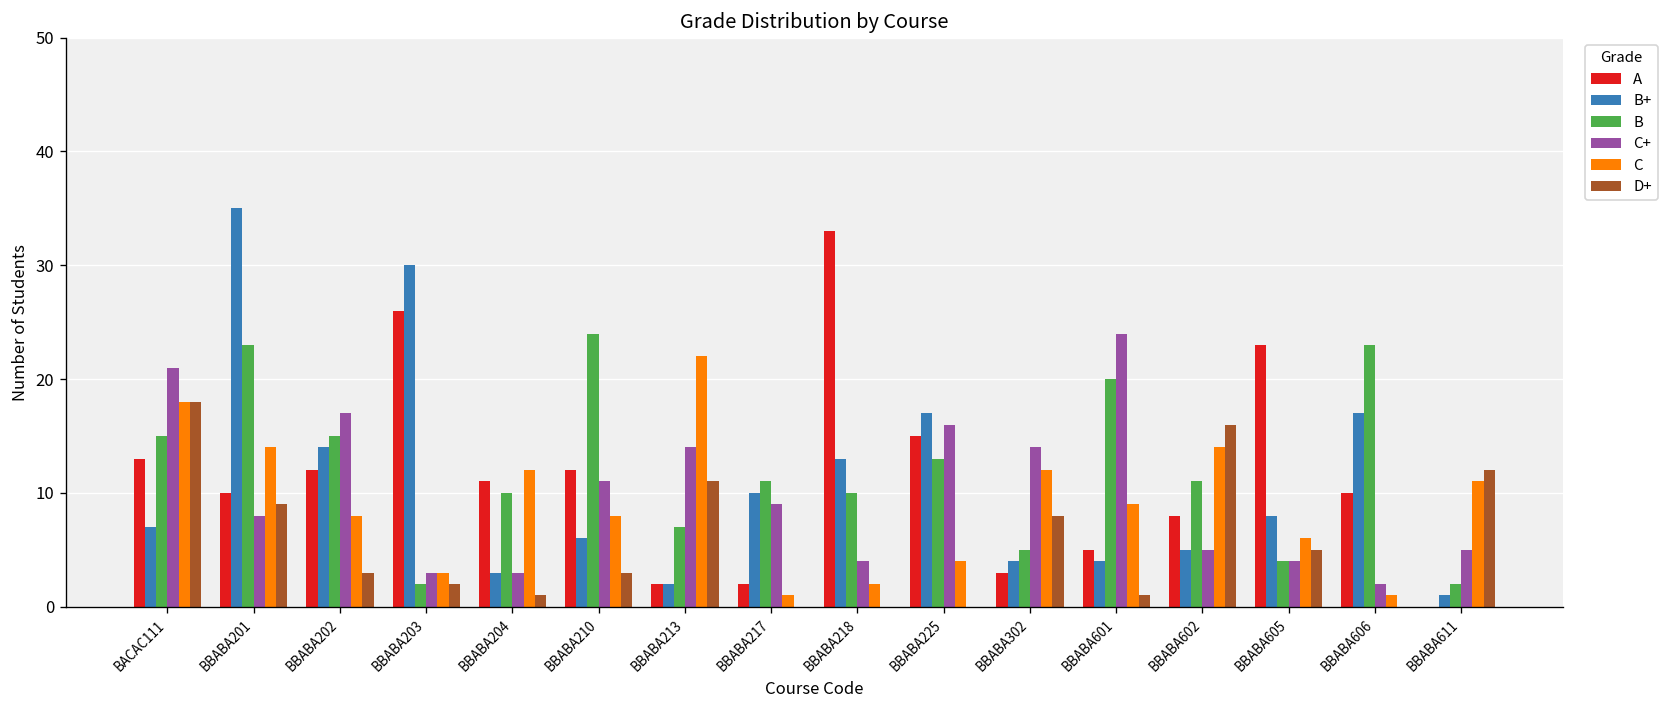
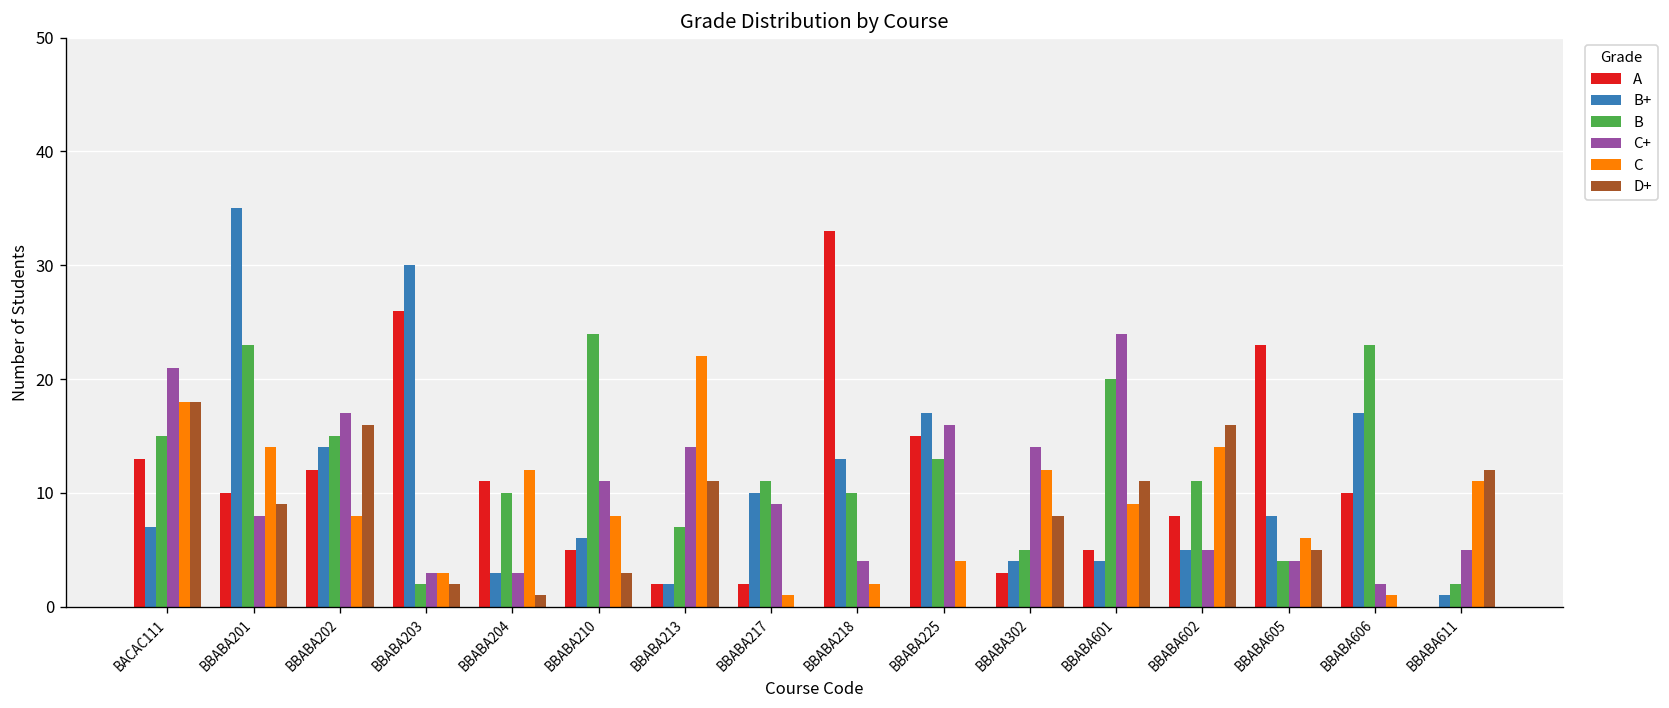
D+, BBABA202: 3 -> 16
A, BBABA210: 12 -> 5
D+, BBABA601: 1 -> 11
